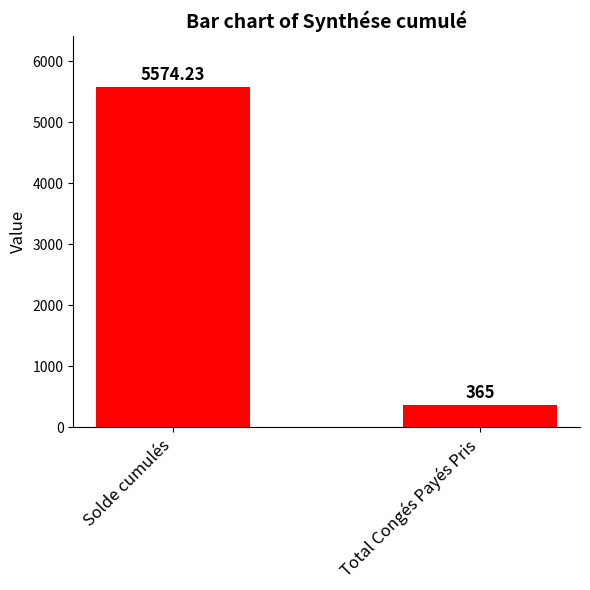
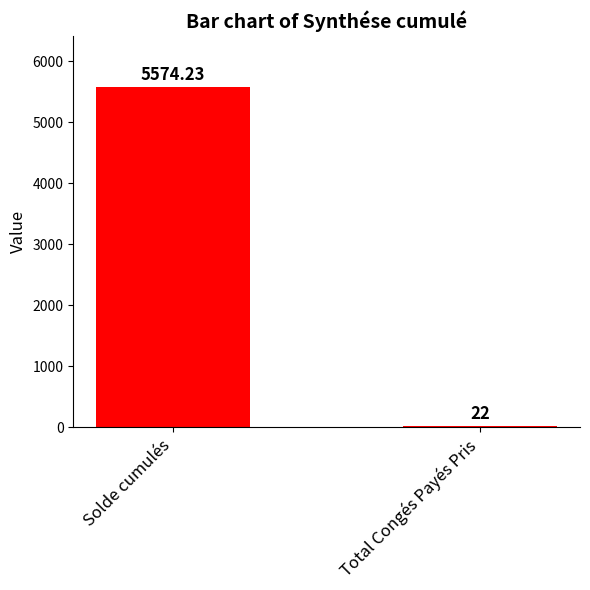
Total Congés Payés Pris: 365 -> 22
